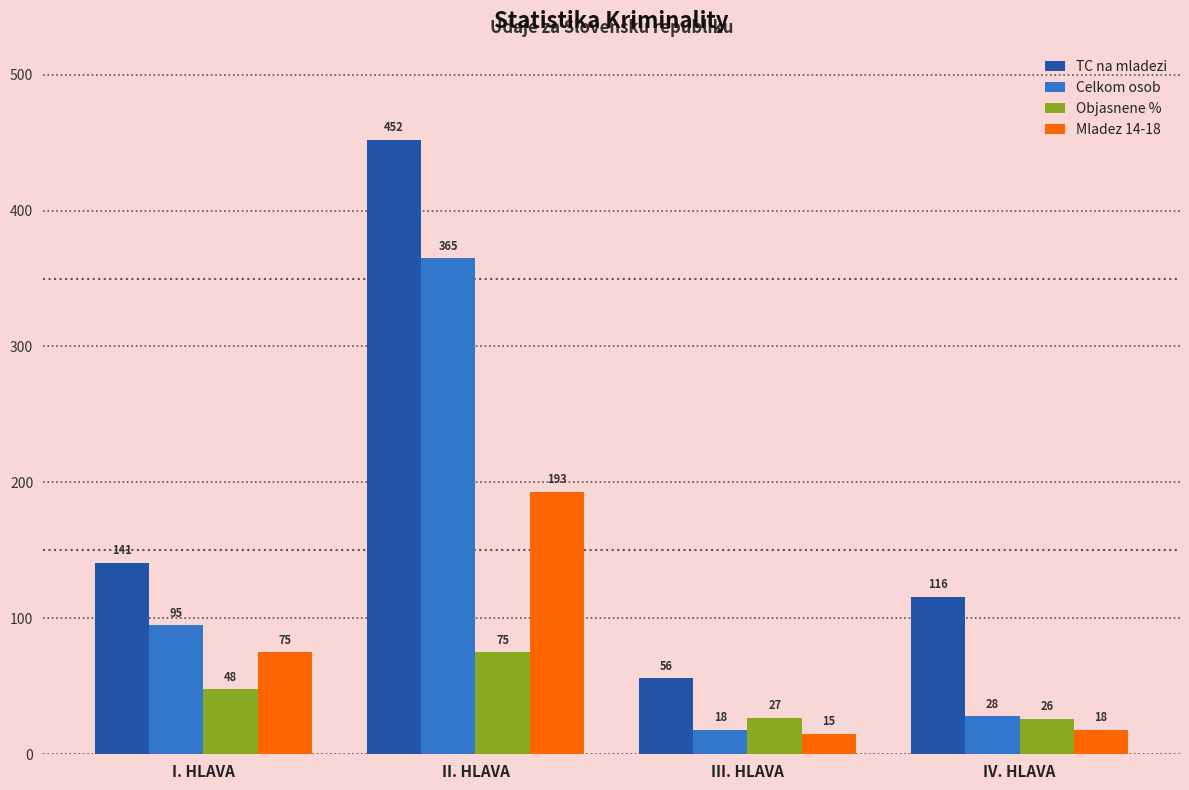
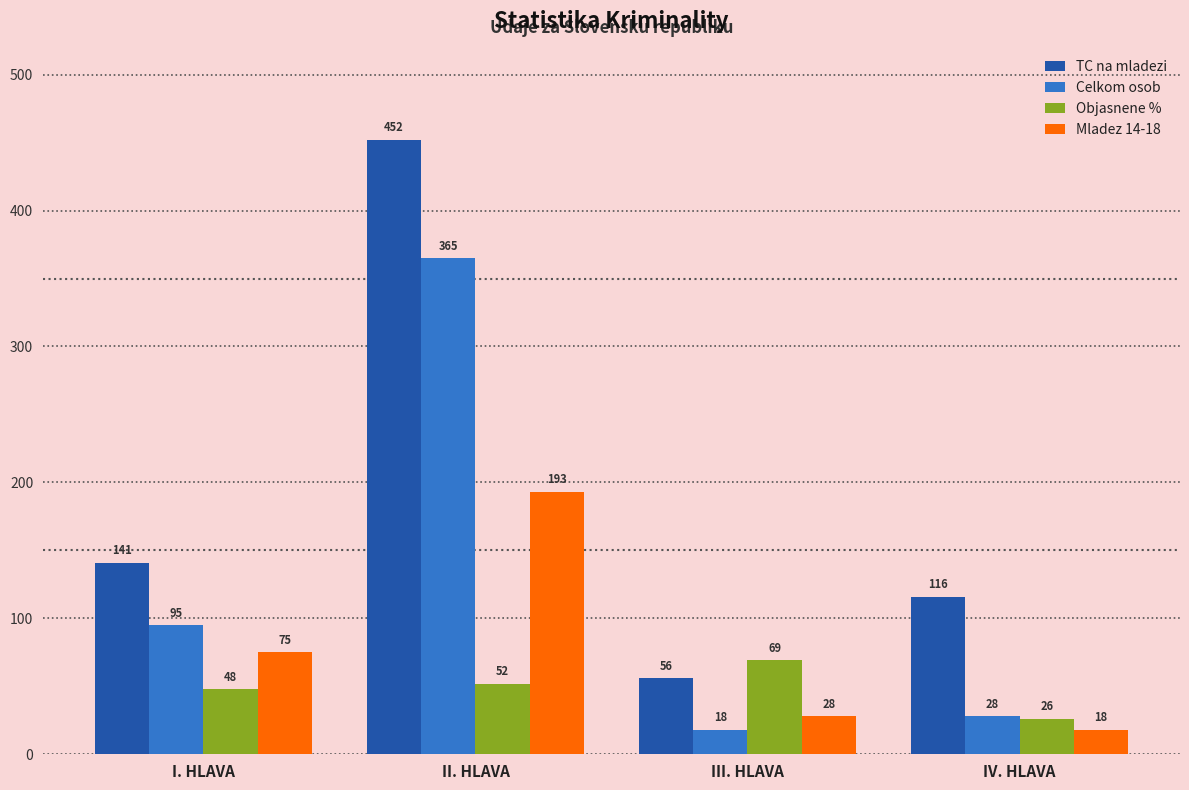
Objasnene %, II. HLAVA: 75 -> 52
Objasnene %, III. HLAVA: 27 -> 69
Mladez 14-18, III. HLAVA: 15 -> 28
